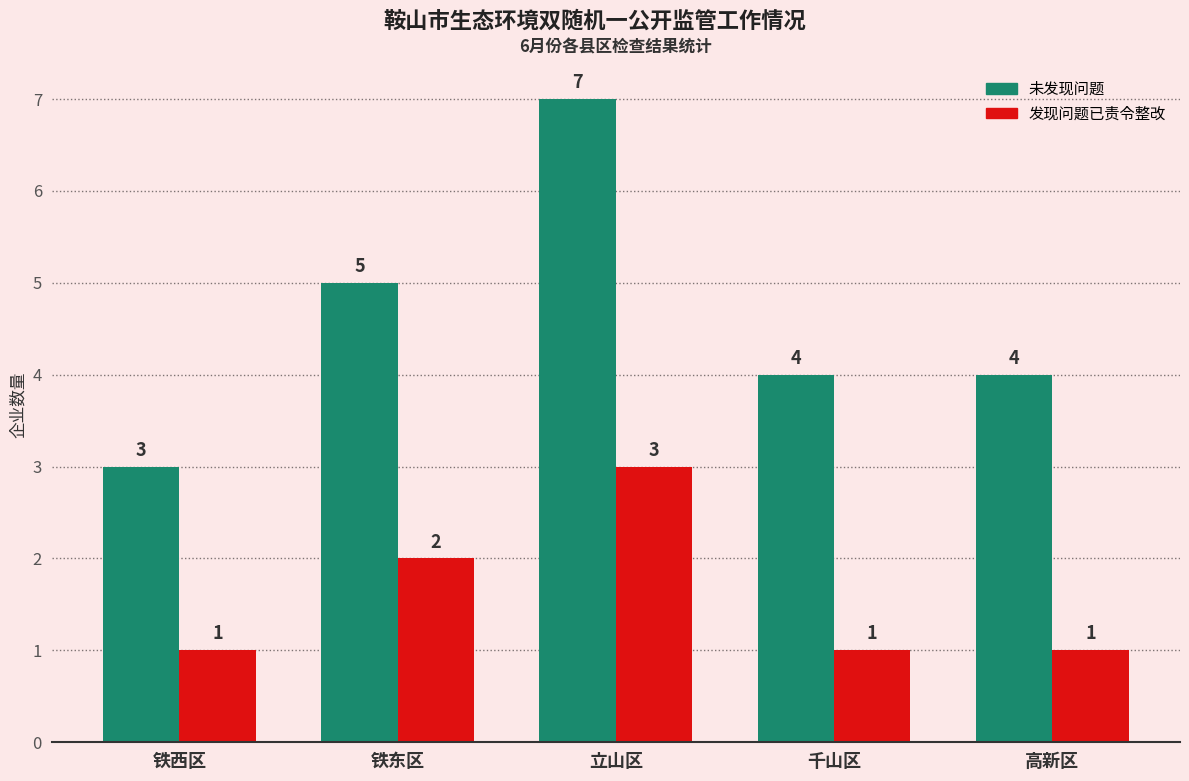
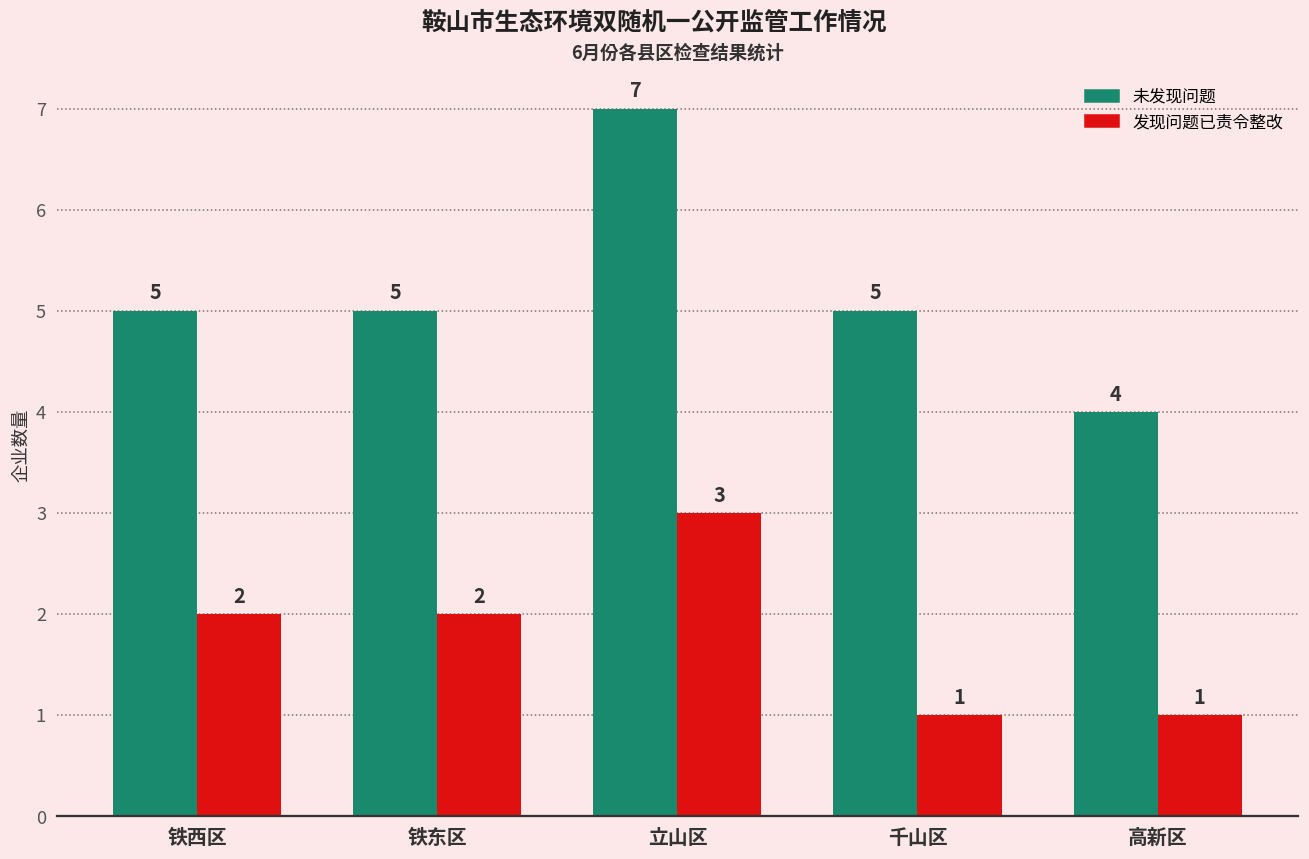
未发现问题, 铁西区: 3 -> 5
发现问题已责令整改, 铁西区: 1 -> 2
未发现问题, 千山区: 4 -> 5
